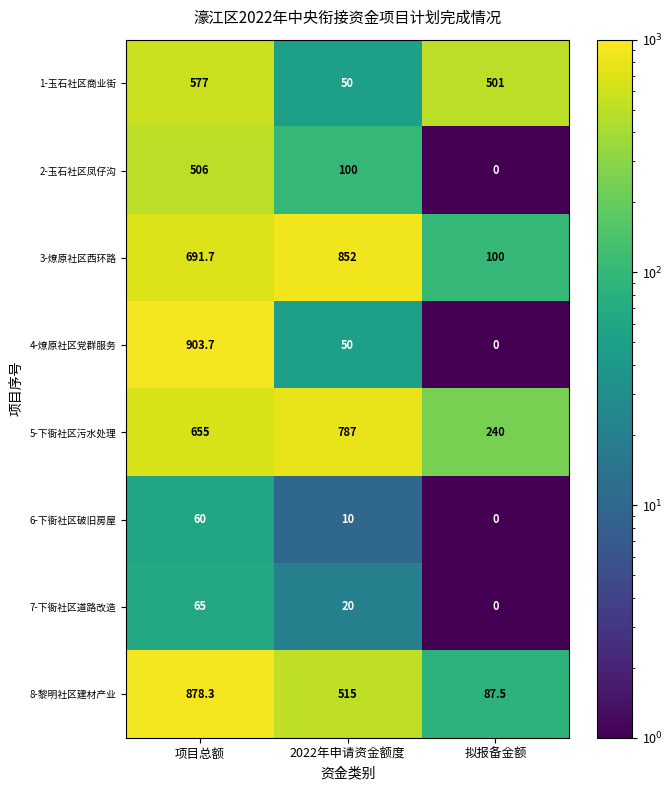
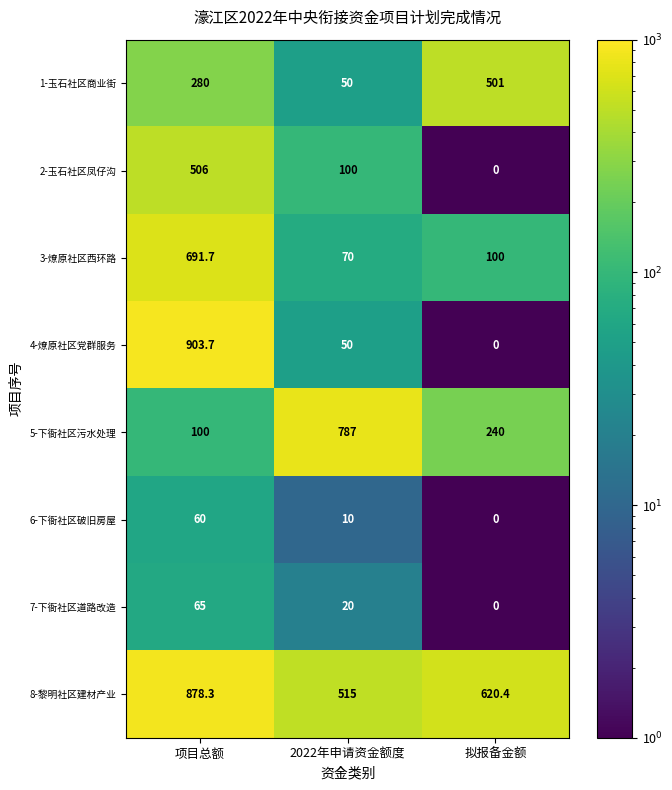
1-玉石社区商业街, 项目总额: 577 -> 280
3-燎原社区西环路, 2022年申请资金额度: 852 -> 70
5-下衙社区污水处理, 项目总额: 655 -> 100
8-黎明社区建材产业, 拟报备金额: 87.5 -> 620.4
